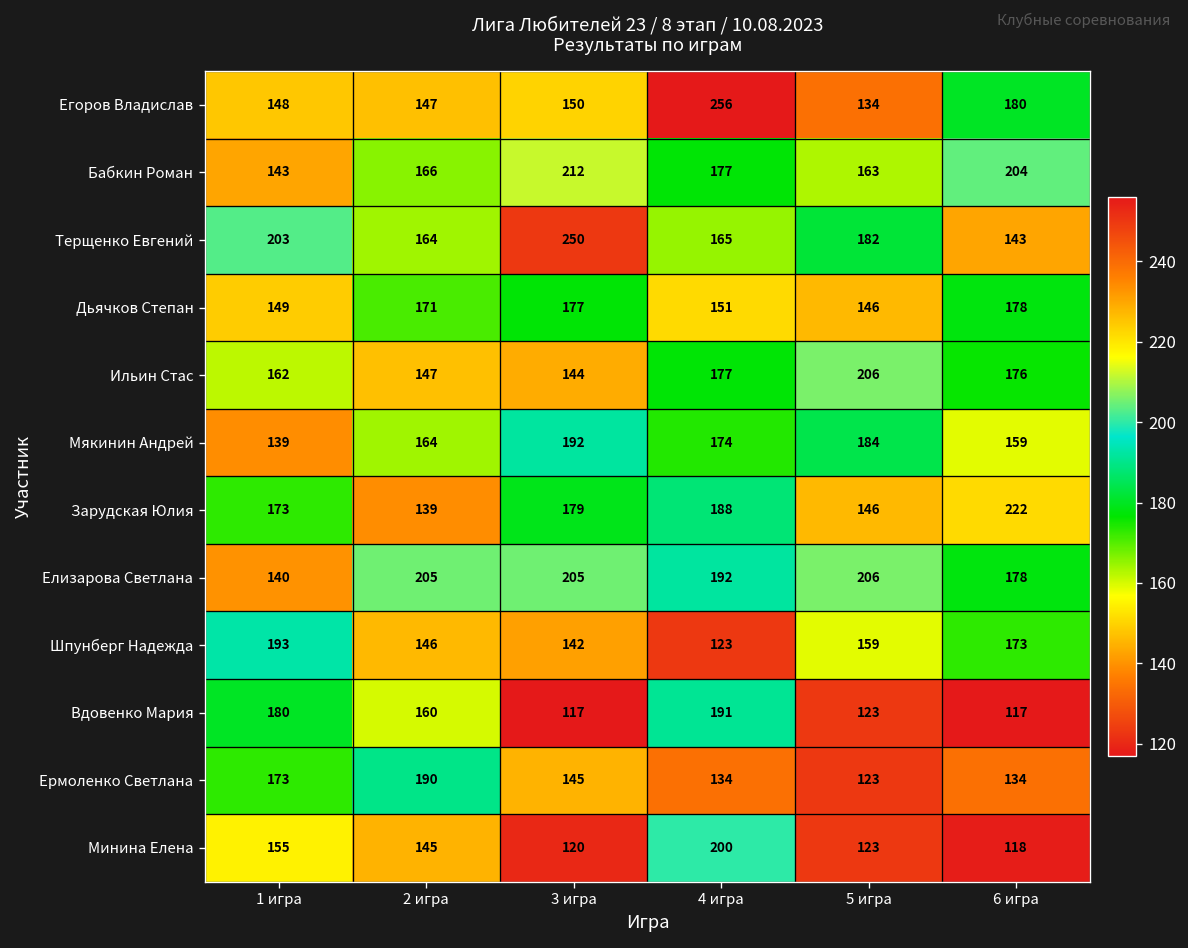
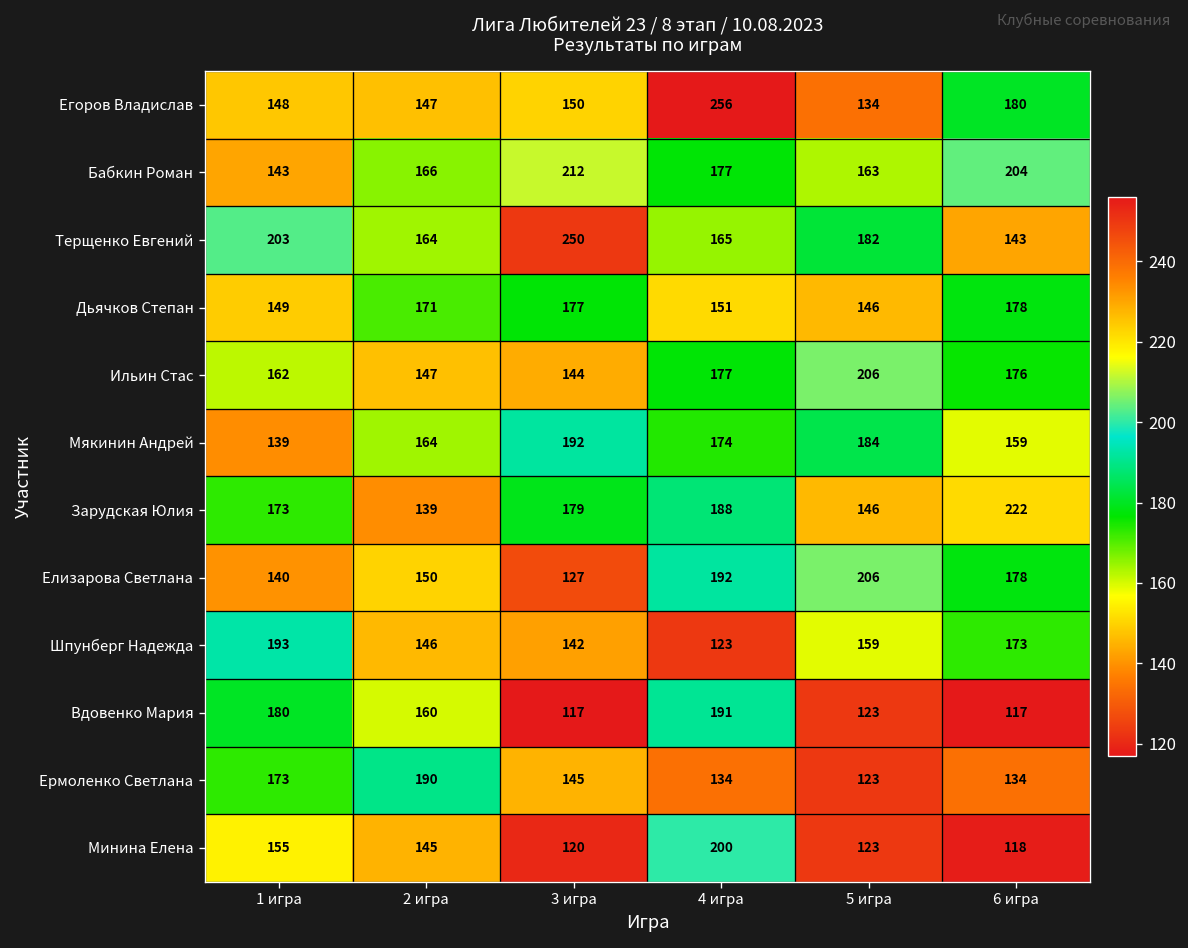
Елизарова Светлана, 2 игра: 205 -> 150
Елизарова Светлана, 3 игра: 205 -> 127
